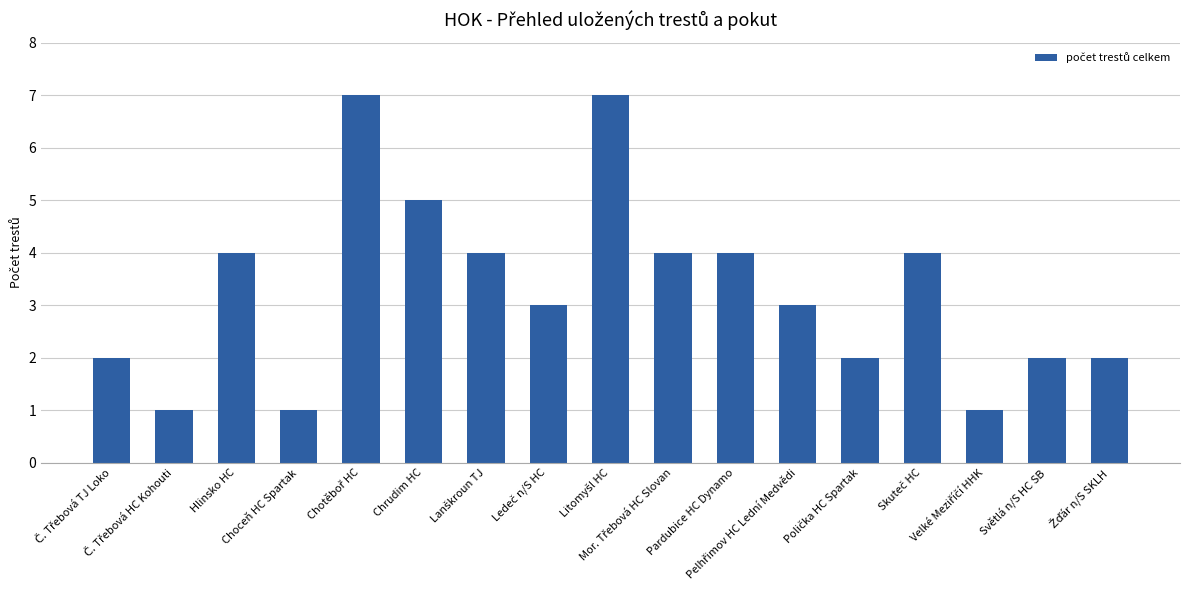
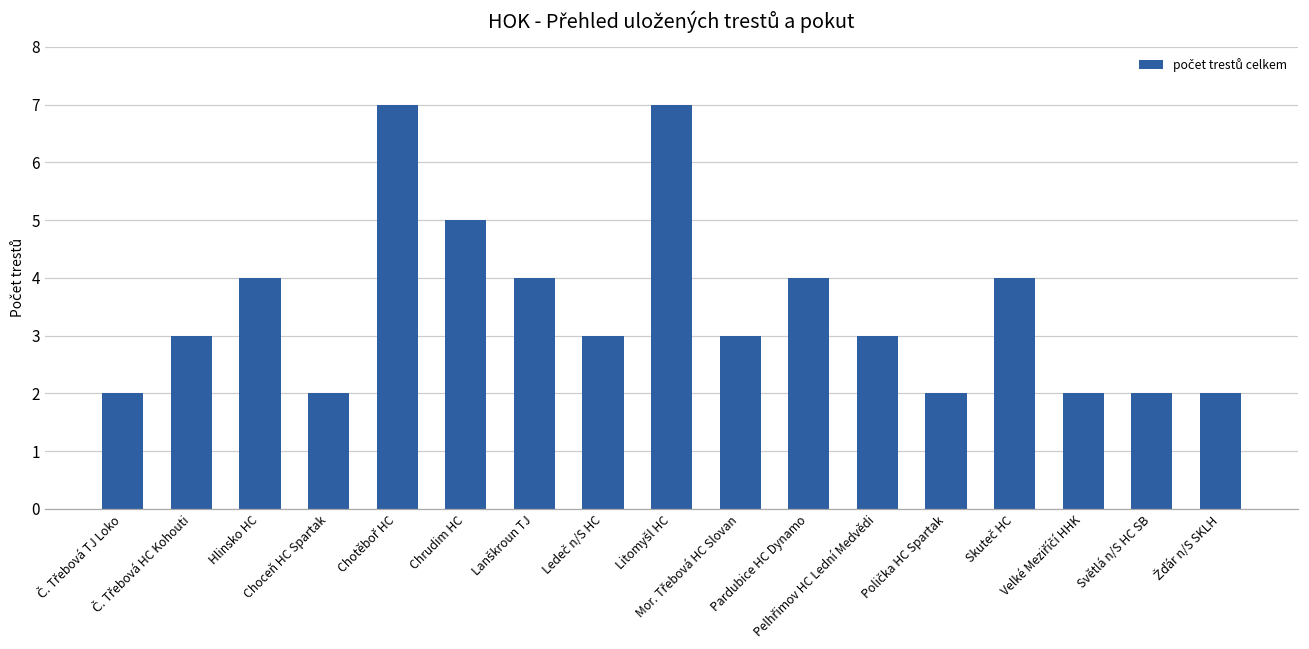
Č. Třebová HC Kohouti: 1 -> 3
Choceň HC Spartak: 1 -> 2
Mor. Třebová HC Slovan: 4 -> 3
Velké Meziříčí HHK: 1 -> 2
